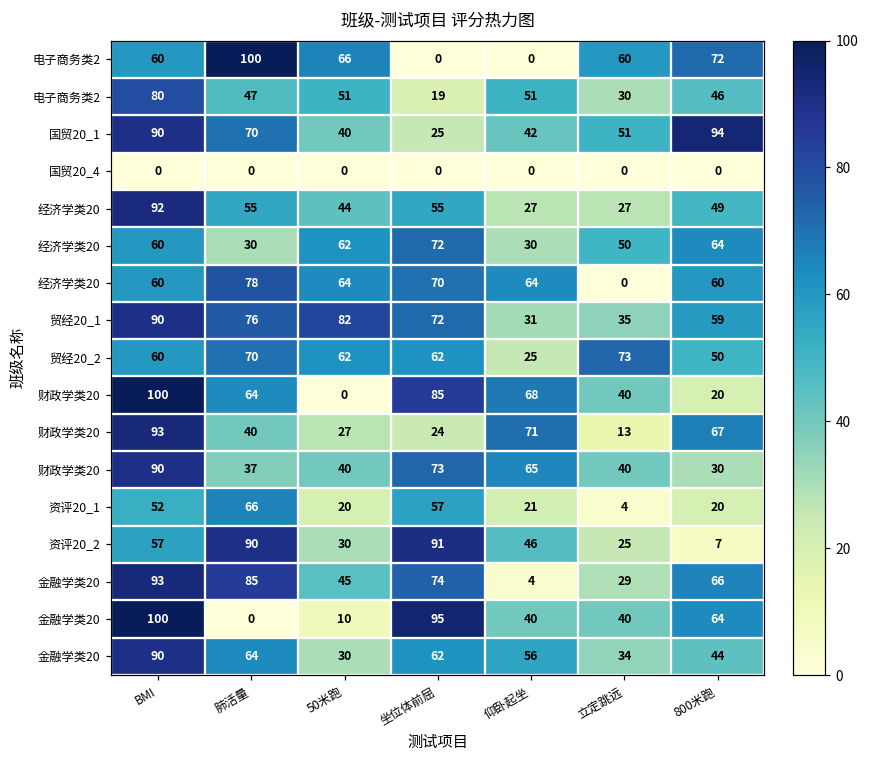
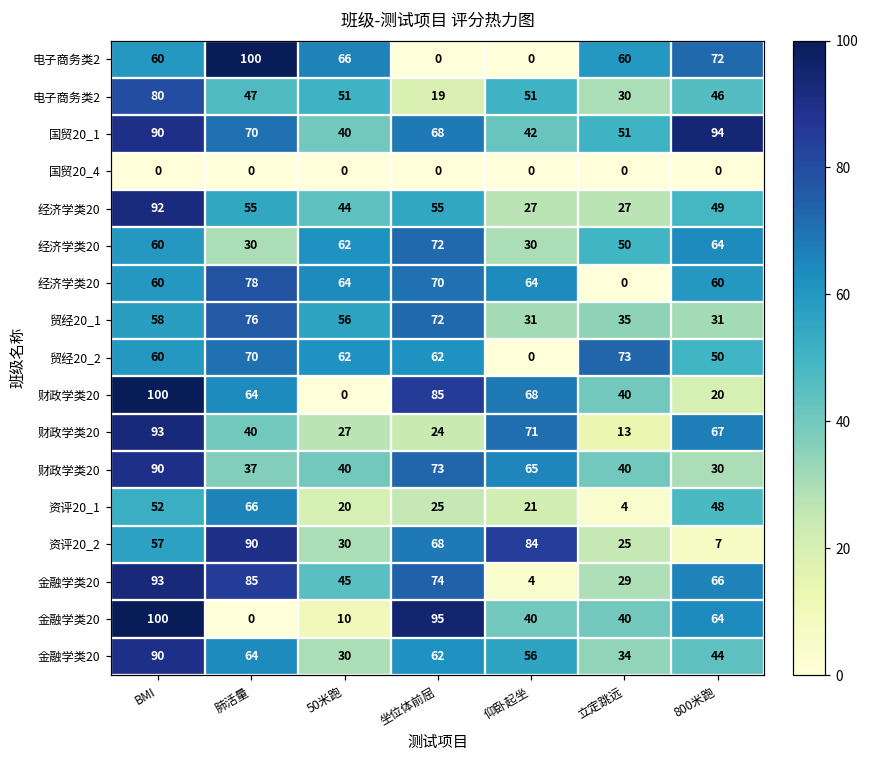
国贸20_1, 坐位体前屈: 25 -> 68
贸经20_1, BMI: 90 -> 58
贸经20_1, 50米跑: 82 -> 56
贸经20_1, 800米跑: 59 -> 31
贸经20_2, 仰卧起坐: 25 -> 0
资评20_1, 坐位体前屈: 57 -> 25
资评20_1, 800米跑: 20 -> 48
资评20_2, 坐位体前屈: 91 -> 68
资评20_2, 仰卧起坐: 46 -> 84
